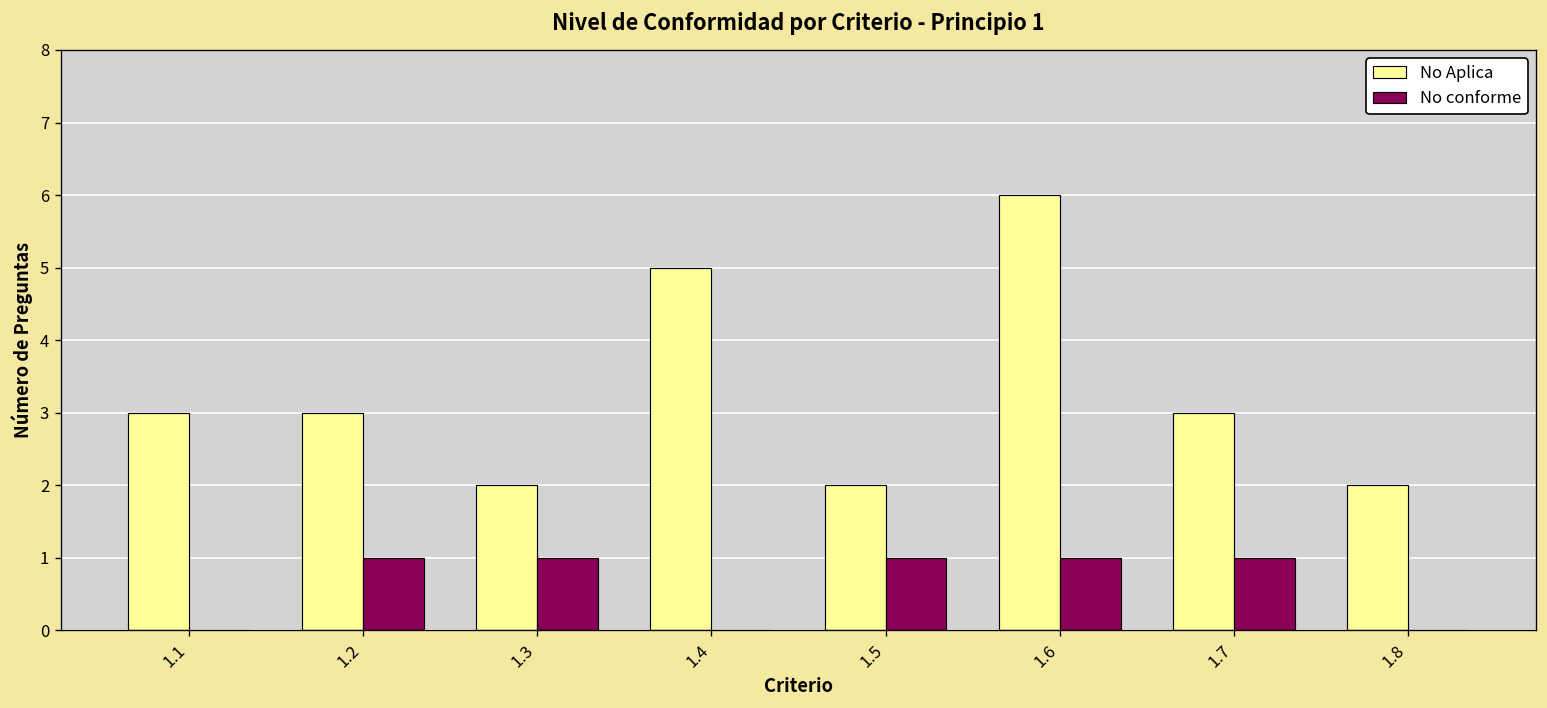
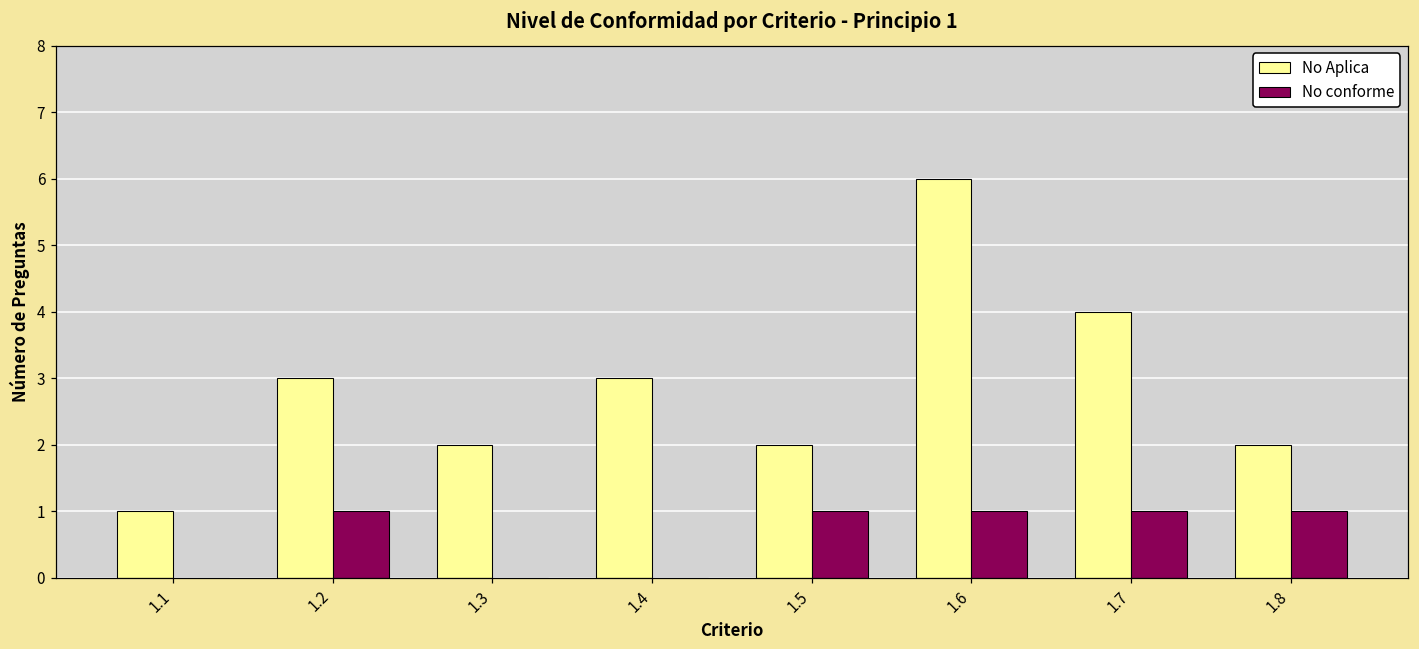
No Aplica, 1.1: 3 -> 1
No conforme, 1.3: 1 -> 0
No Aplica, 1.4: 5 -> 3
No Aplica, 1.7: 3 -> 4
No conforme, 1.8: 0 -> 1
